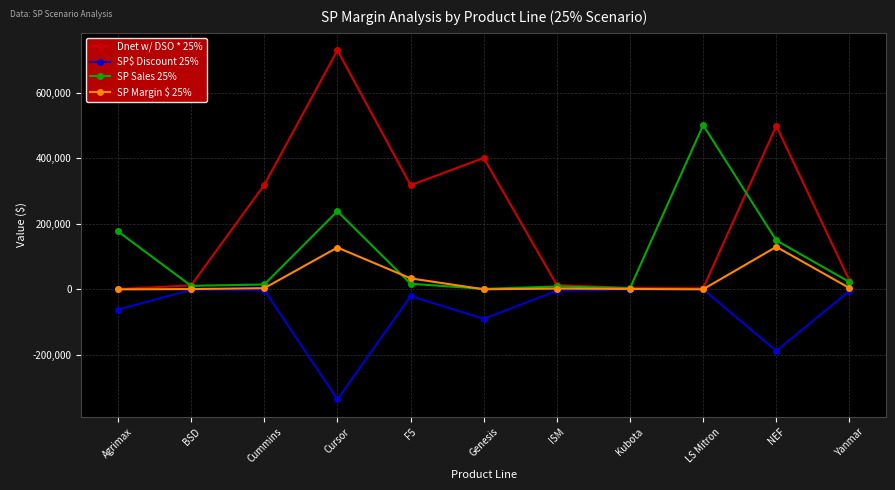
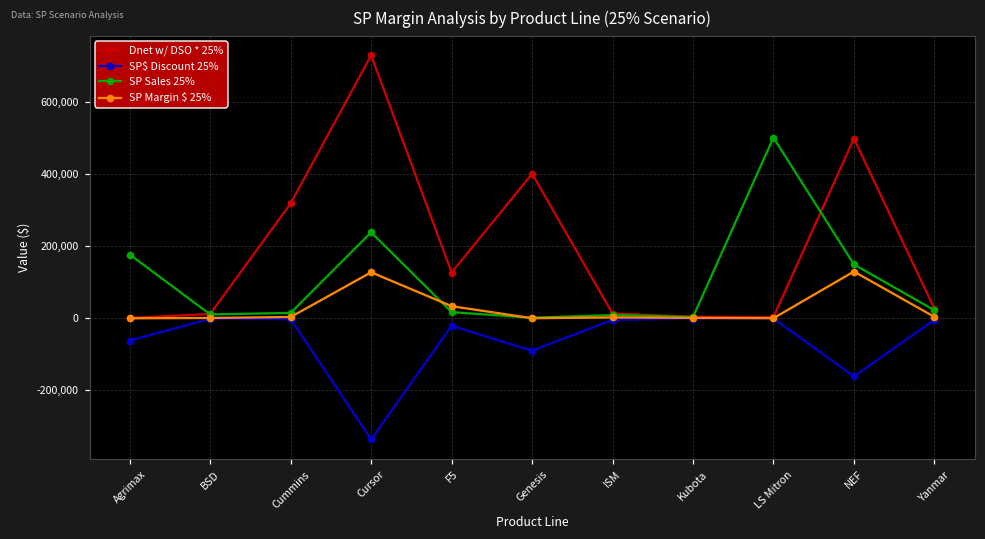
Dnet w/ DSO * 25%, F5: 320,000 -> 130,000
SP$ Discount 25%, NEF: -190,000 -> -160,000
